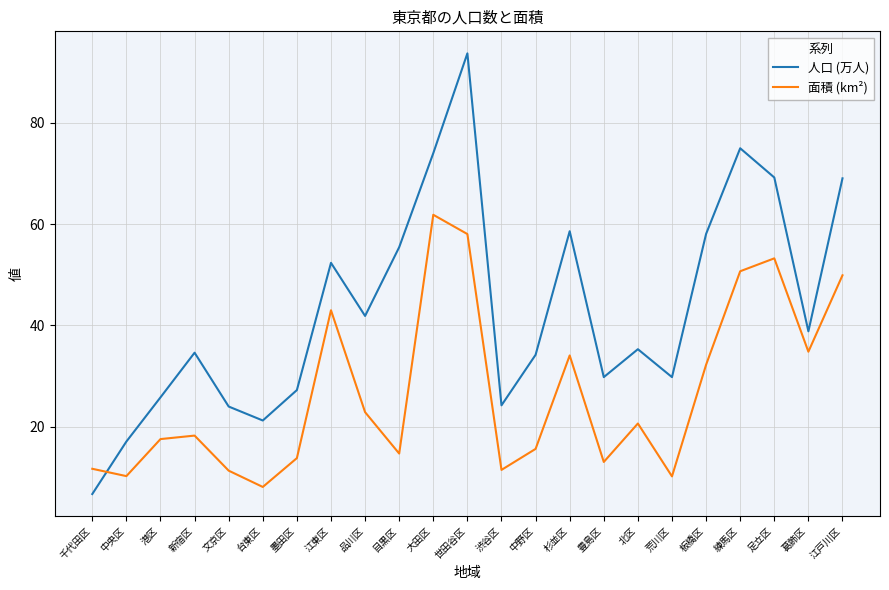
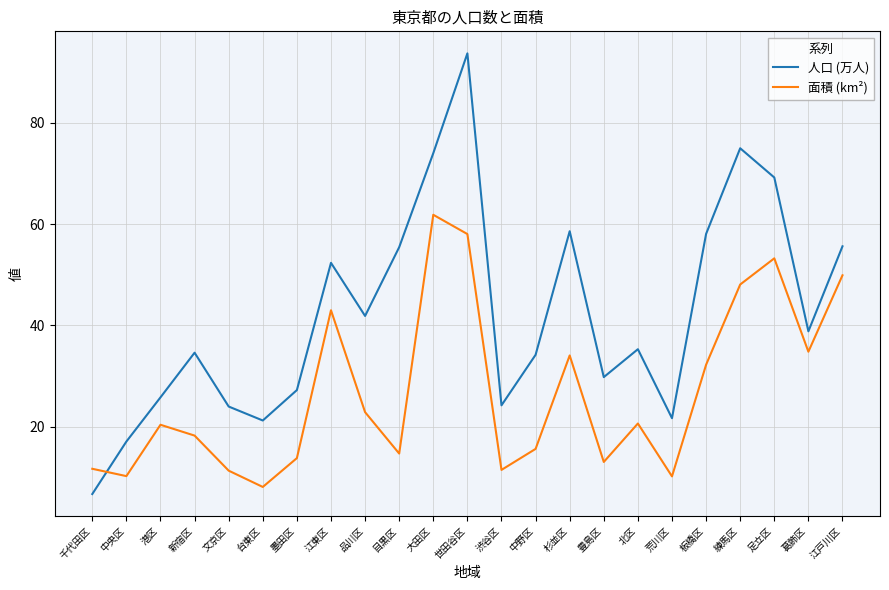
面積 (km²), 港区: 18 -> 20
人口 (万人), 荒川区: 30 -> 22
面積 (km²), 練馬区: 51 -> 48
人口 (万人), 江戸川区: 69 -> 56
